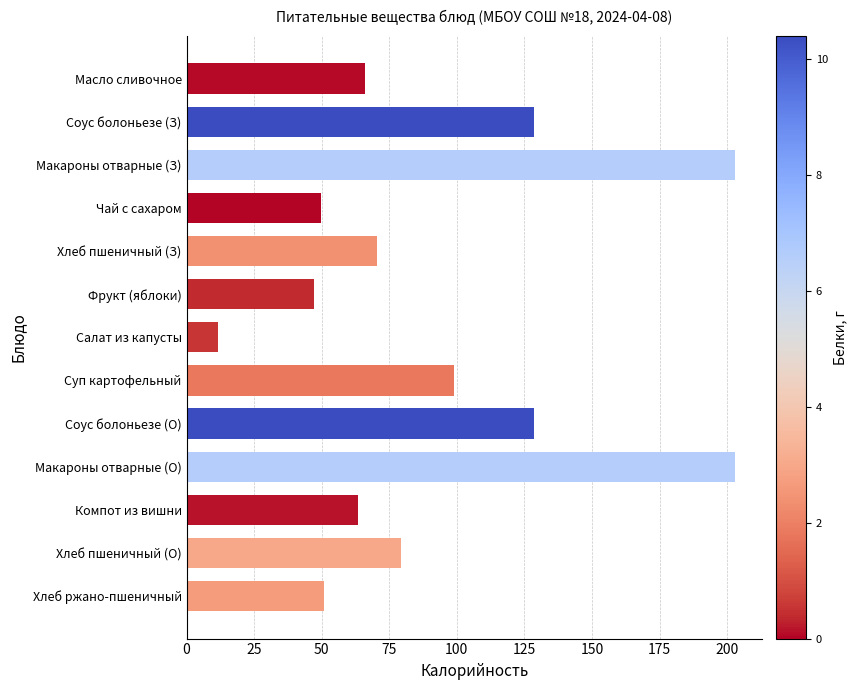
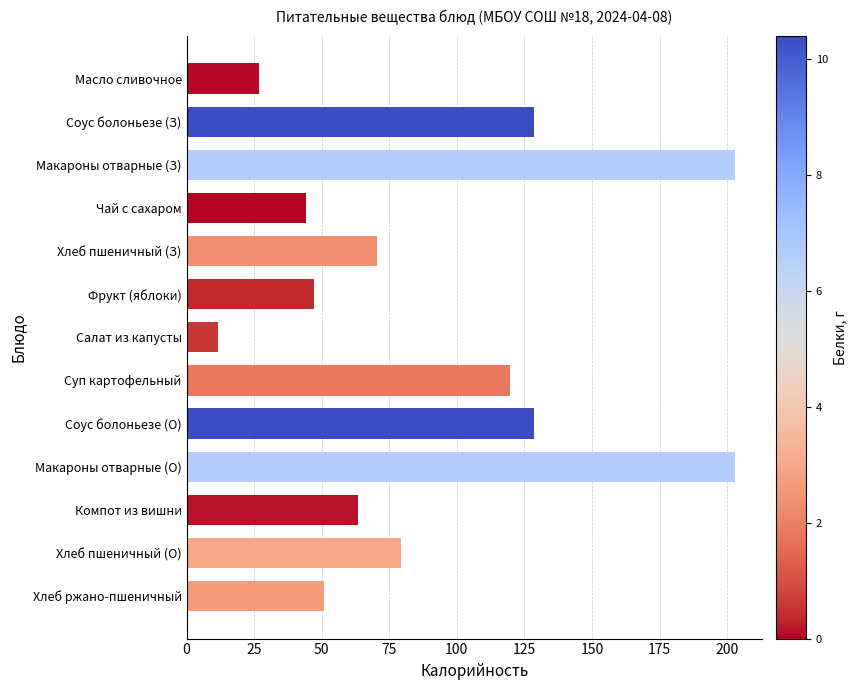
Масло сливочное: 66 -> 27
Чай с сахаром: 50 -> 44
Суп картофельный: 99 -> 120
